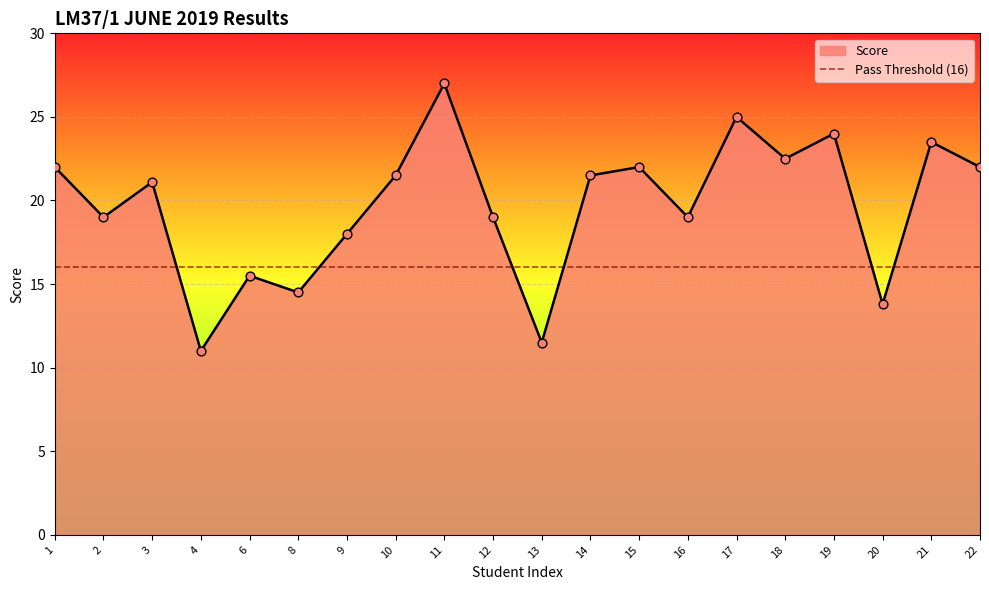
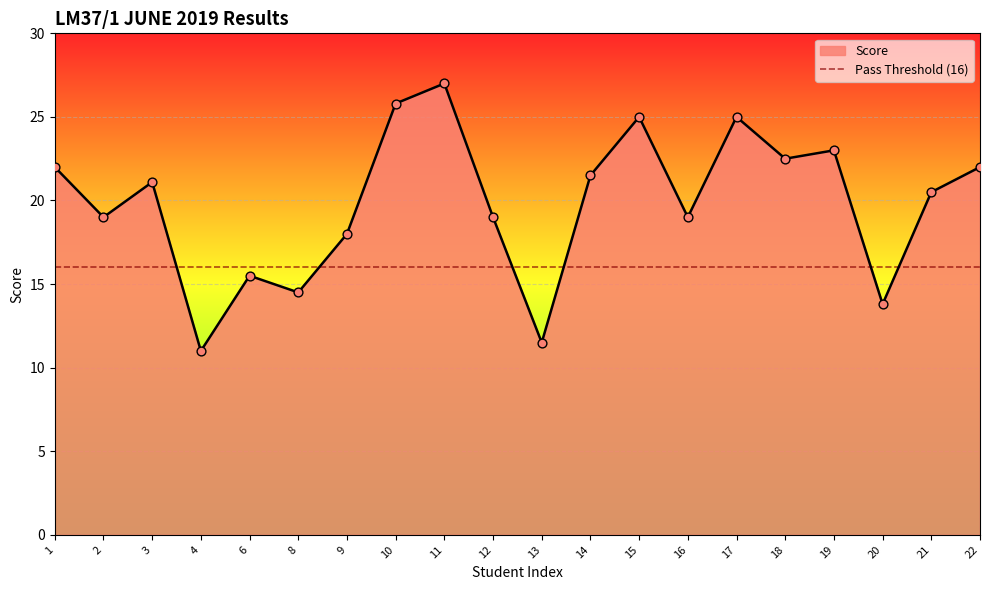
10: 21.5 -> 25.8
15: 22 -> 25
19: 24 -> 23
21: 23.5 -> 20.5
